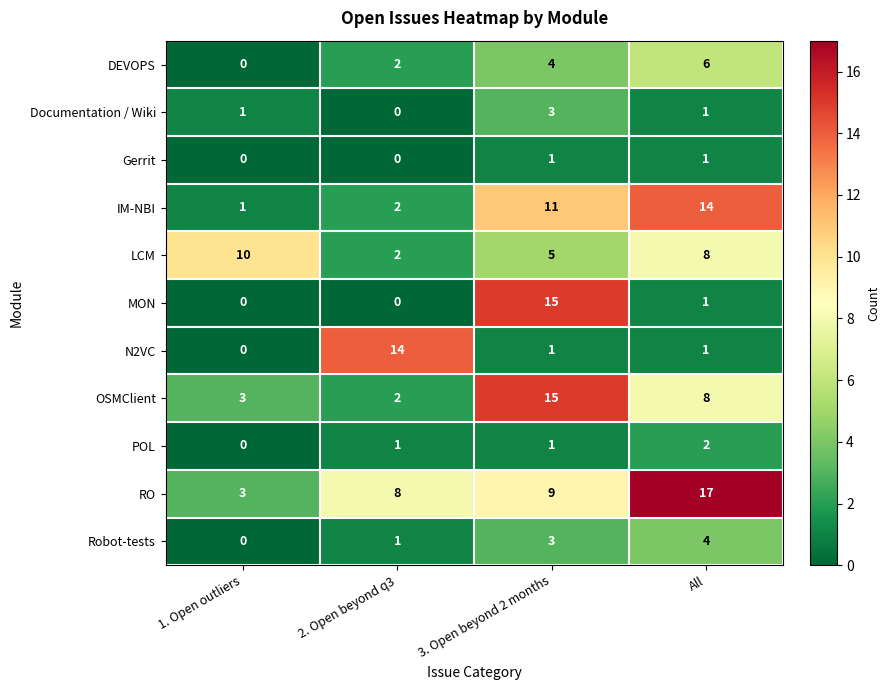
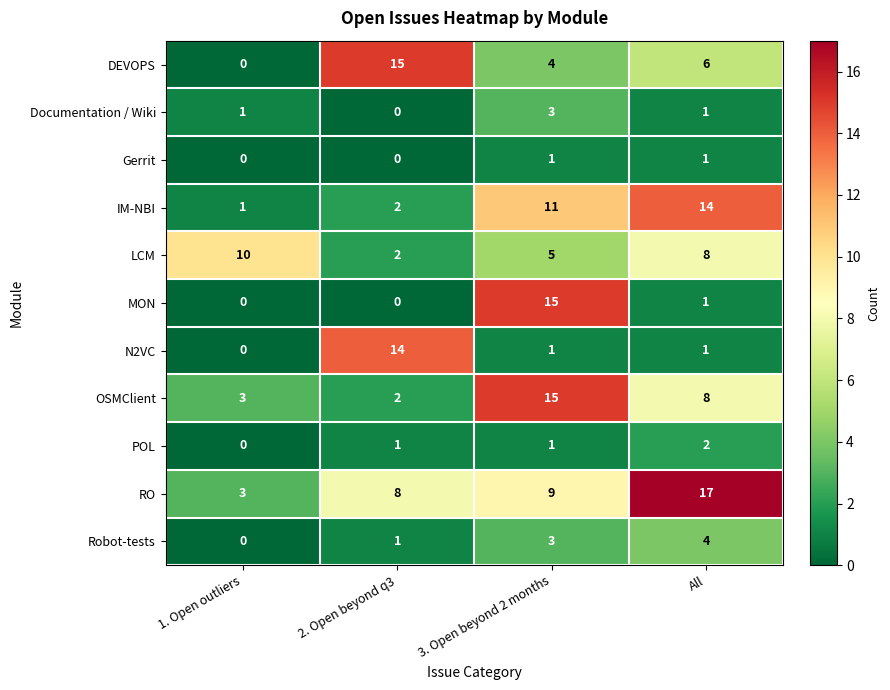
DEVOPS, 2. Open beyond q3: 2 -> 15
